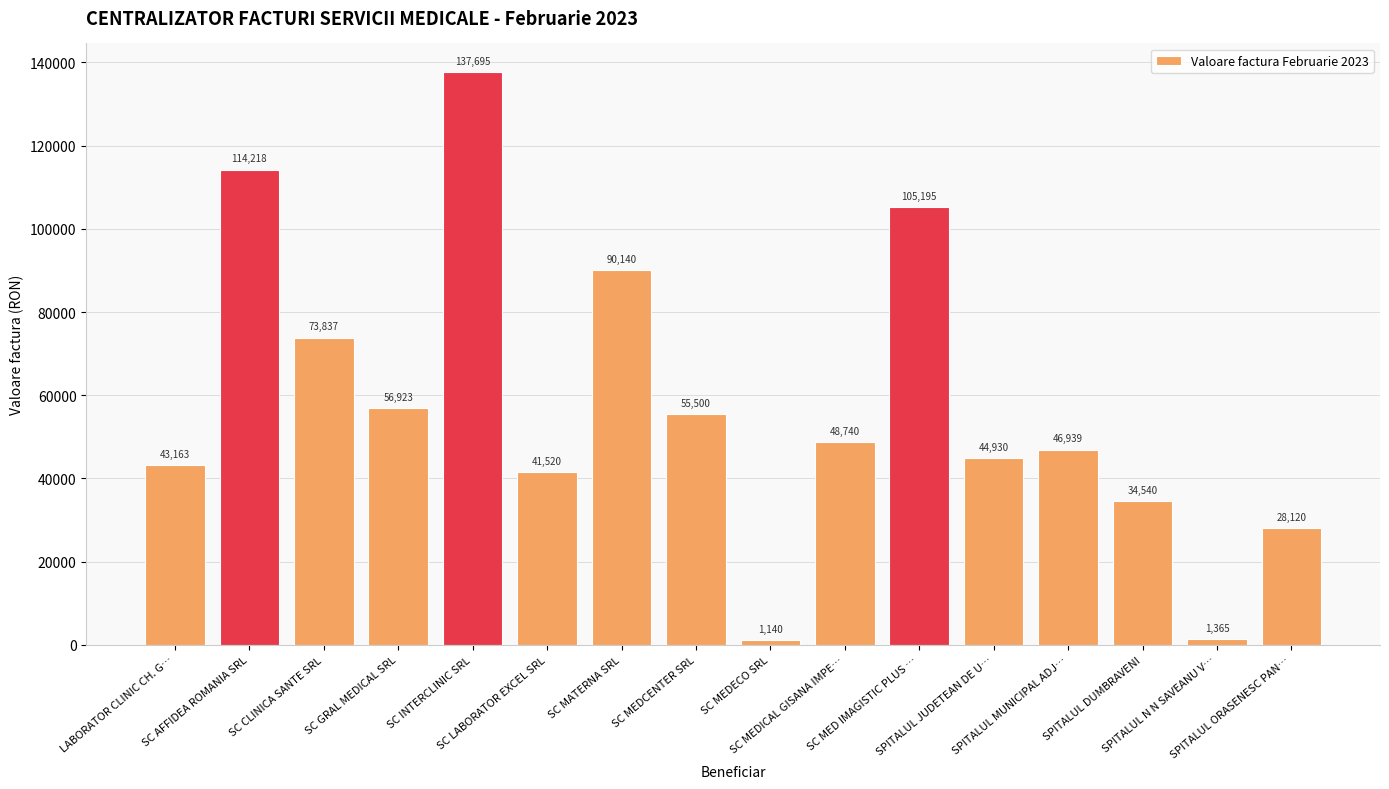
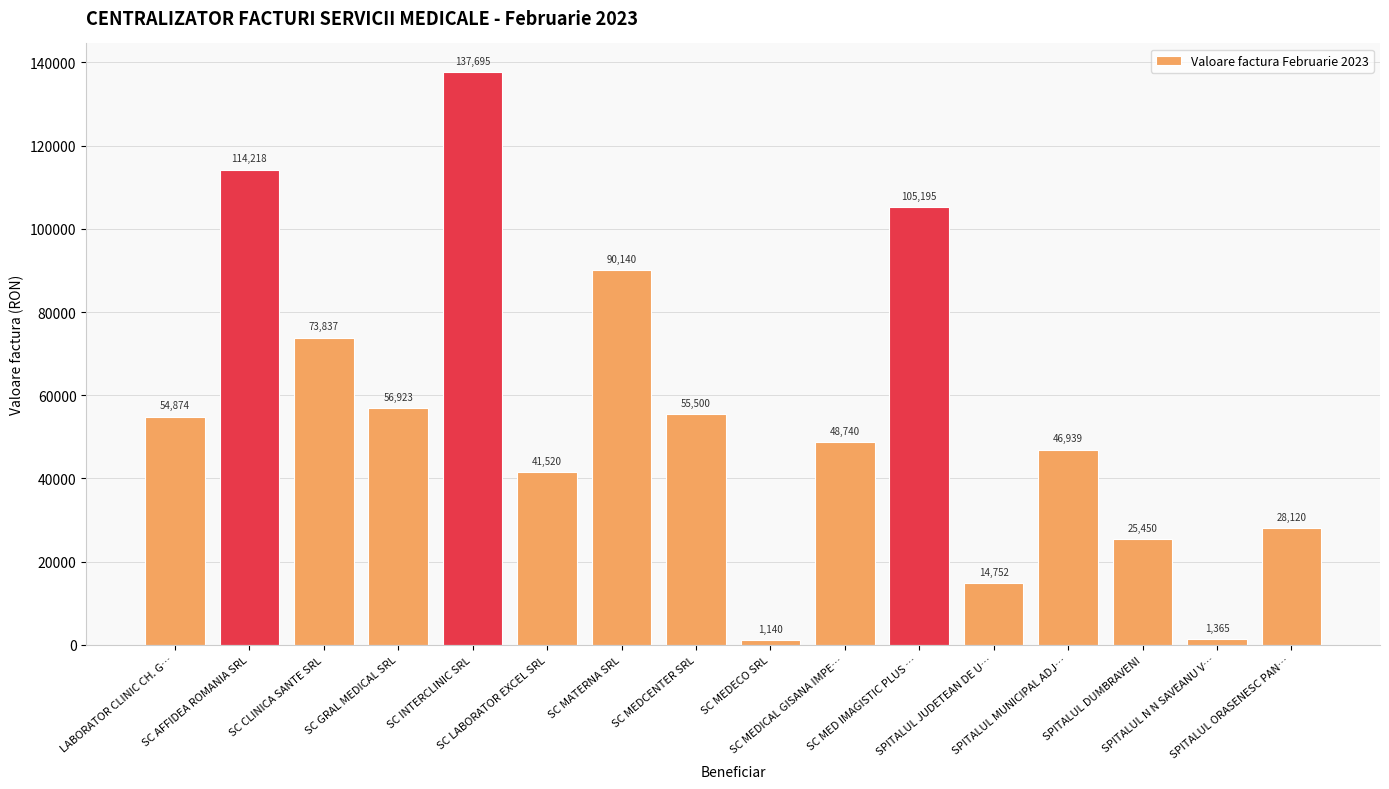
LABORATOR CLINIC CH. G…: 43,163 -> 54,874
SPITALUL JUDETEAN DE U…: 44,930 -> 14,752
SPITALUL DUMBRAVENI: 34,540 -> 25,450
